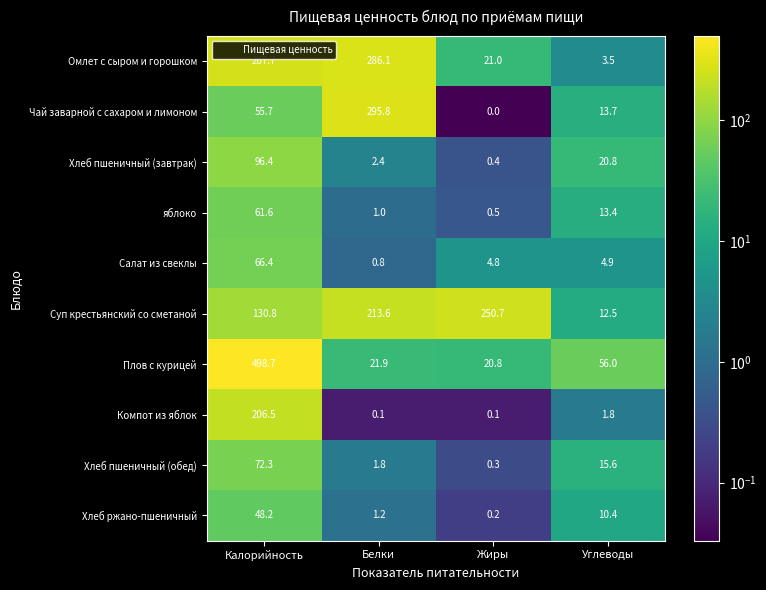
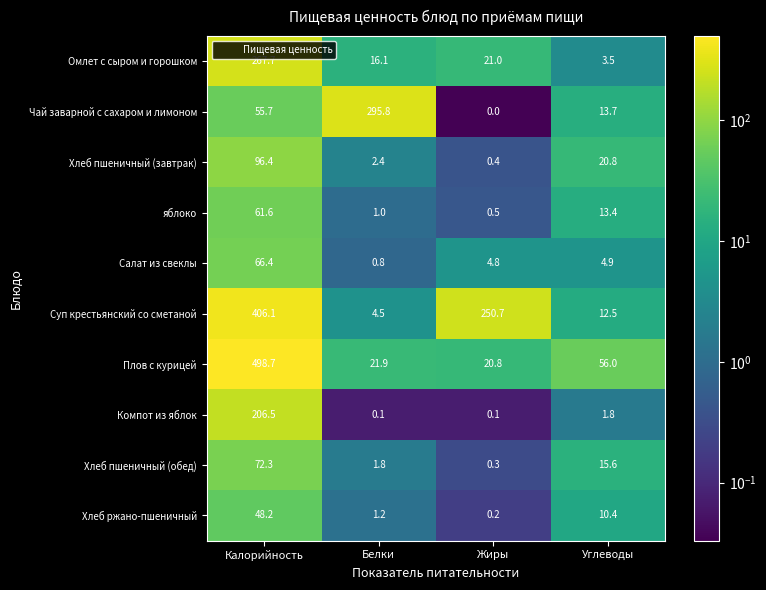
Омлет с сыром и горошком, Белки: 286.1 -> 16.1
Суп крестьянский со сметаной, Калорийность: 130.8 -> 406.1
Суп крестьянский со сметаной, Белки: 213.6 -> 4.5
